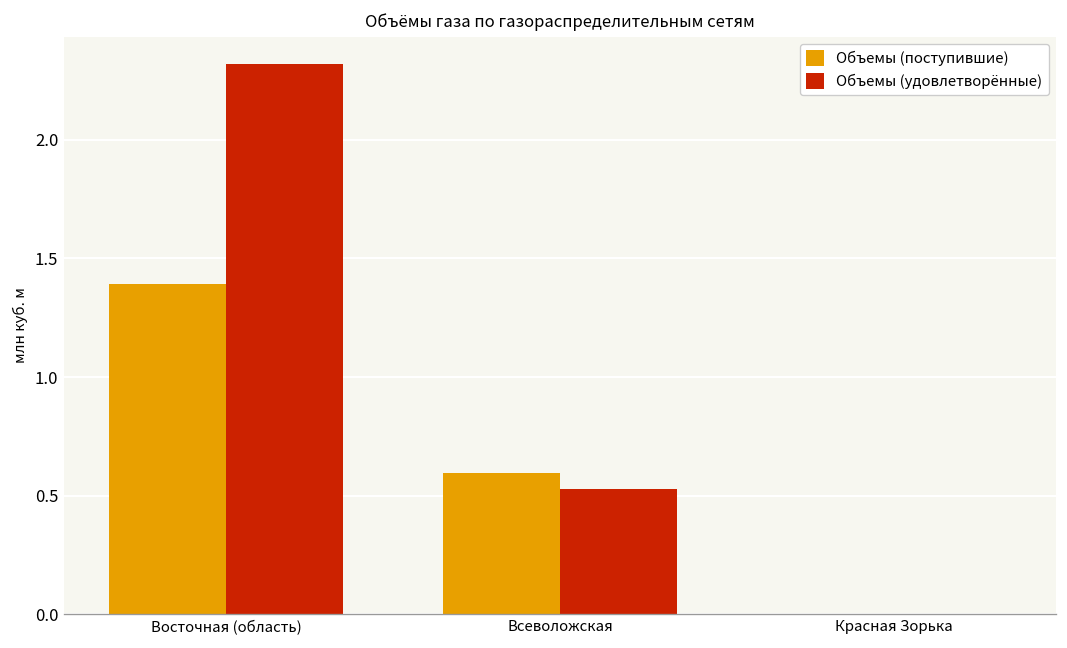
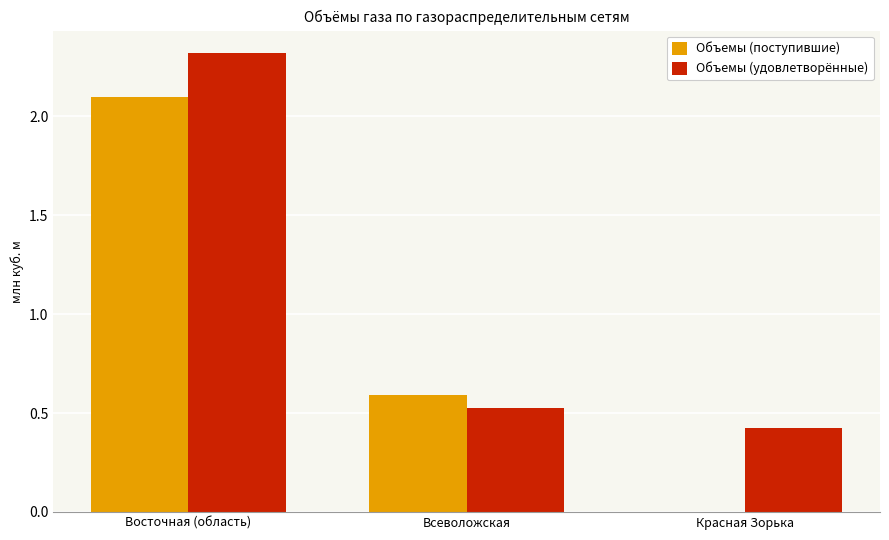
Объемы (поступившие), Восточная (область): 1.39 -> 2.10
Объемы (удовлетворённые), Красная Зорька: 0.00 -> 0.42
